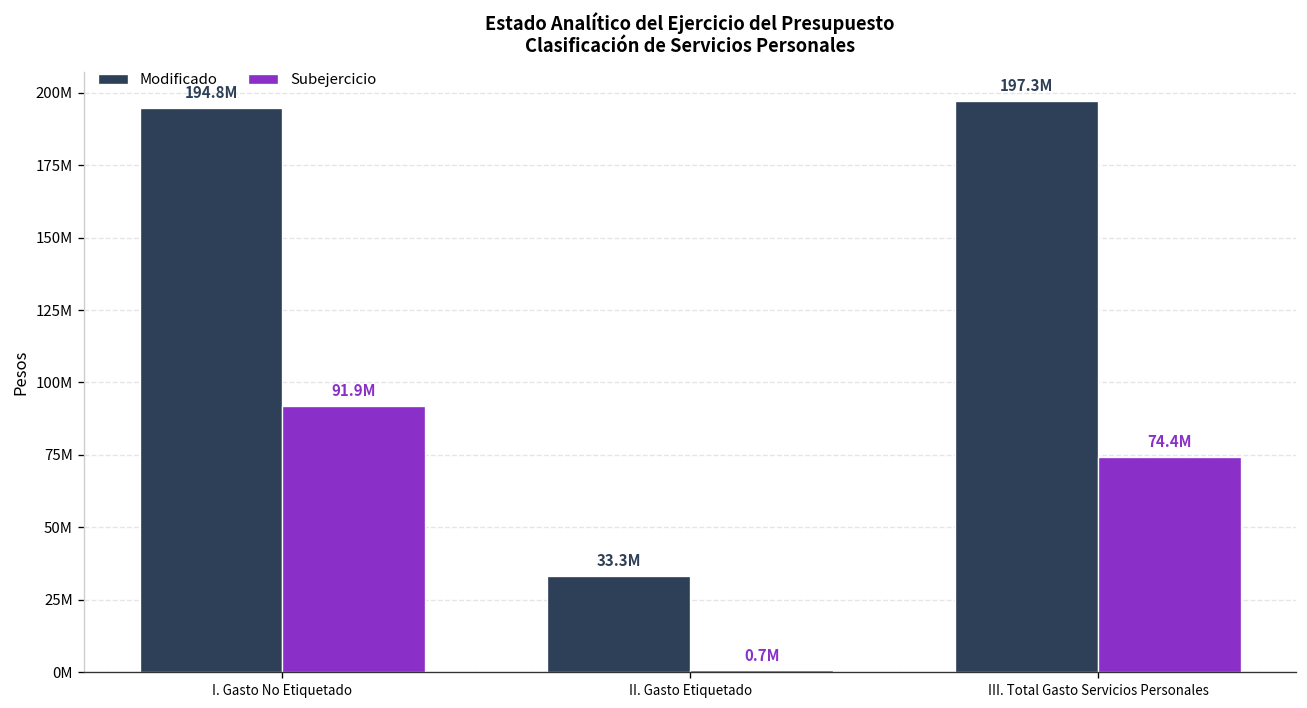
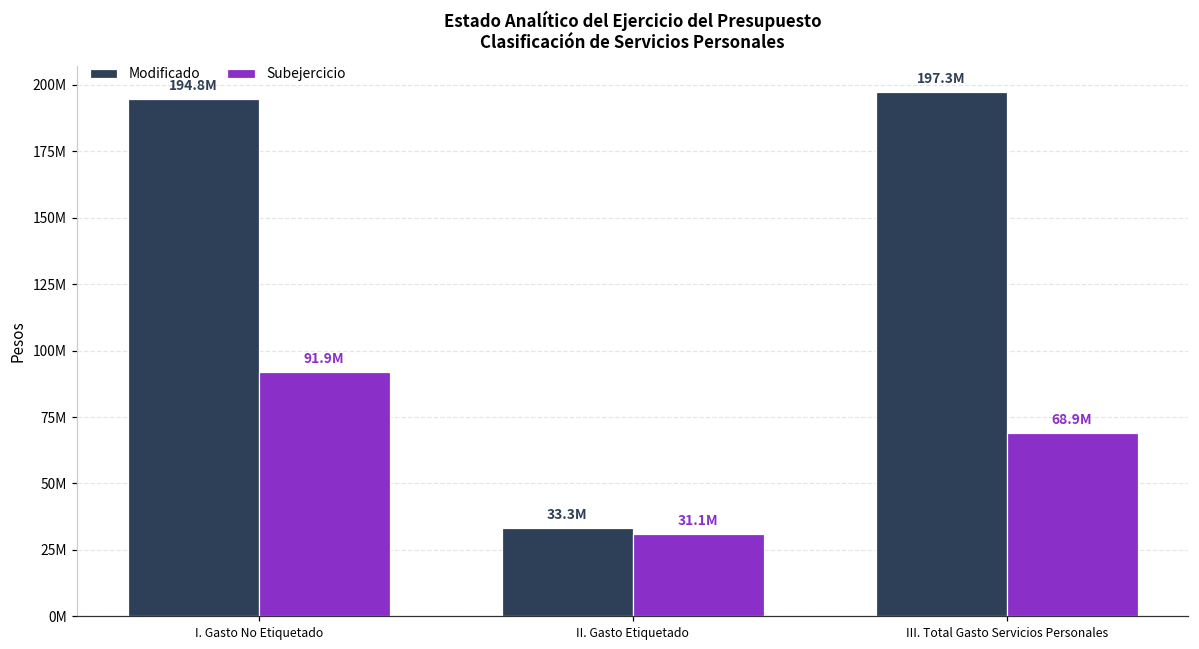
Subejercicio, II. Gasto Etiquetado: 0.7M -> 31.1M
Subejercicio, III. Total Gasto Servicios Personales: 74.4M -> 68.9M
